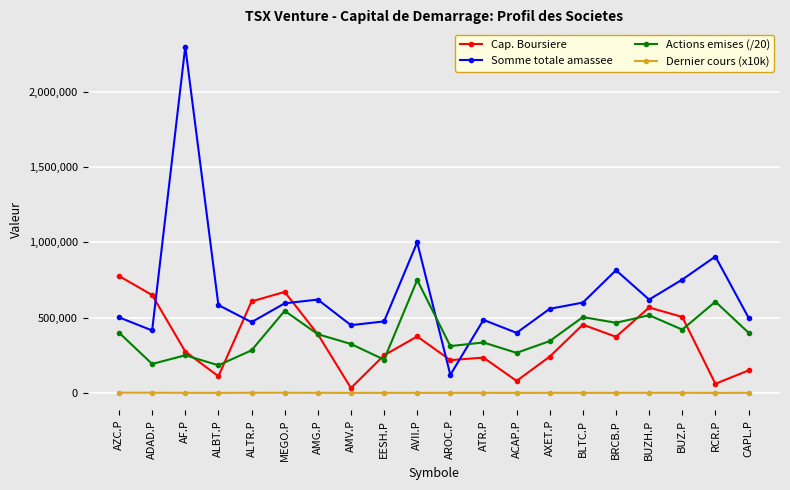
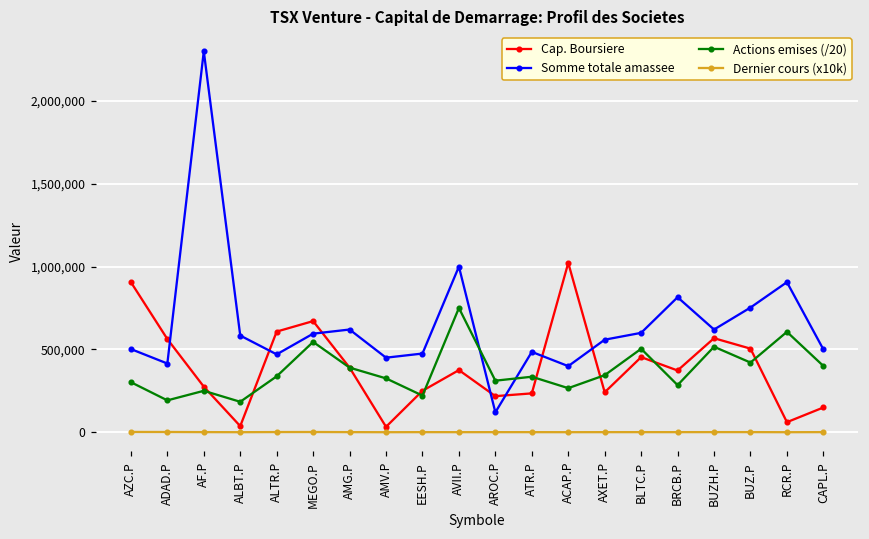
Cap. Boursiere, AZC.P: 780,000 -> 910,000
Actions emises (/20), AZC.P: 400,000 -> 300,000
Cap. Boursiere, ADAD.P: 650,000 -> 560,000
Cap. Boursiere, ALBT.P: 110,000 -> 40,000
Actions emises (/20), ALTR.P: 280,000 -> 340,000
Cap. Boursiere, ACAP.P: 80,000 -> 1,020,000
Actions emises (/20), BRCB.P: 470,000 -> 280,000
